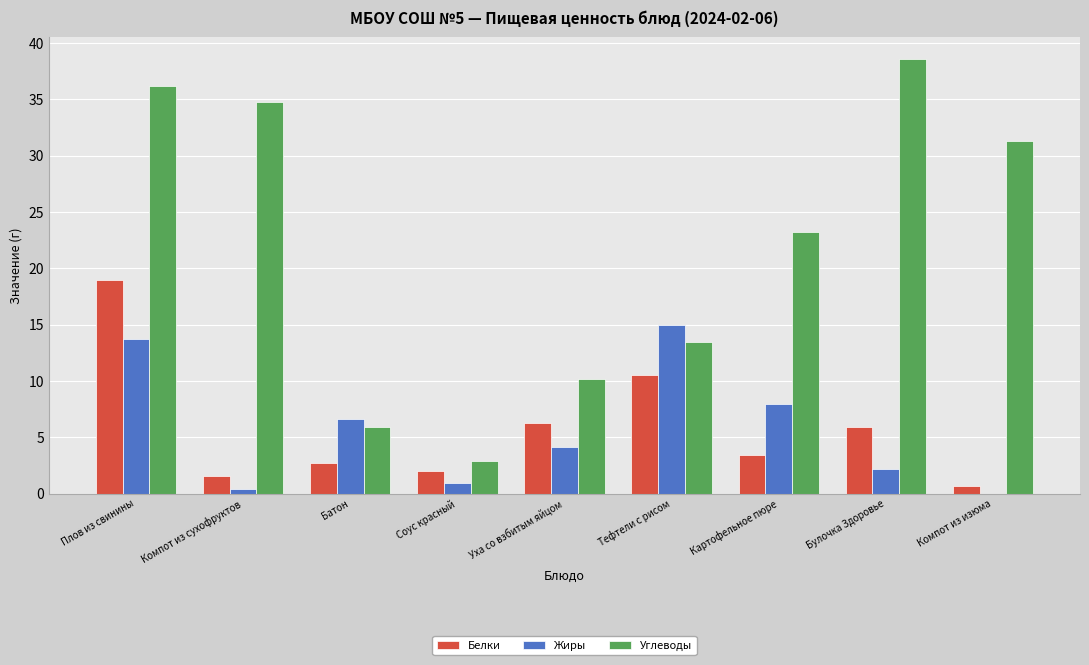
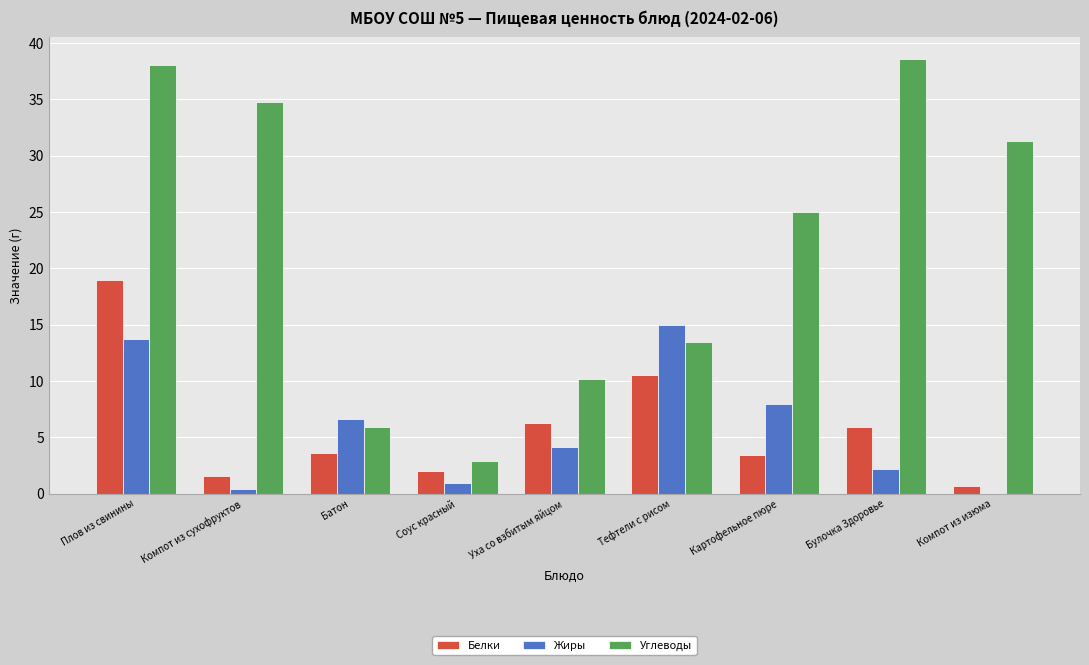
Углеводы, Плов из свинины: 36.2 -> 38.1
Белки, Батон: 2.7 -> 3.6
Углеводы, Картофельное пюре: 23.2 -> 25.0
